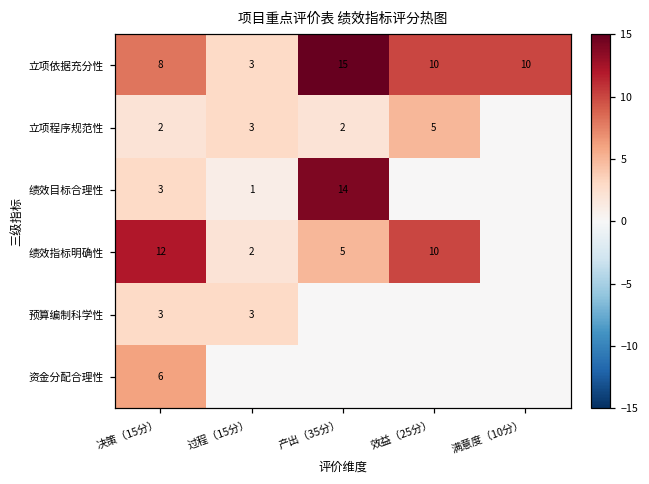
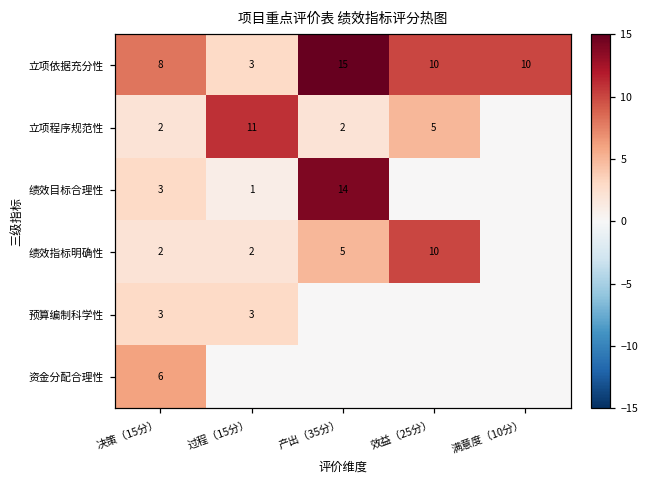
立项程序规范性, 过程（15分）: 3 -> 11
绩效指标明确性, 决策（15分）: 12 -> 2
